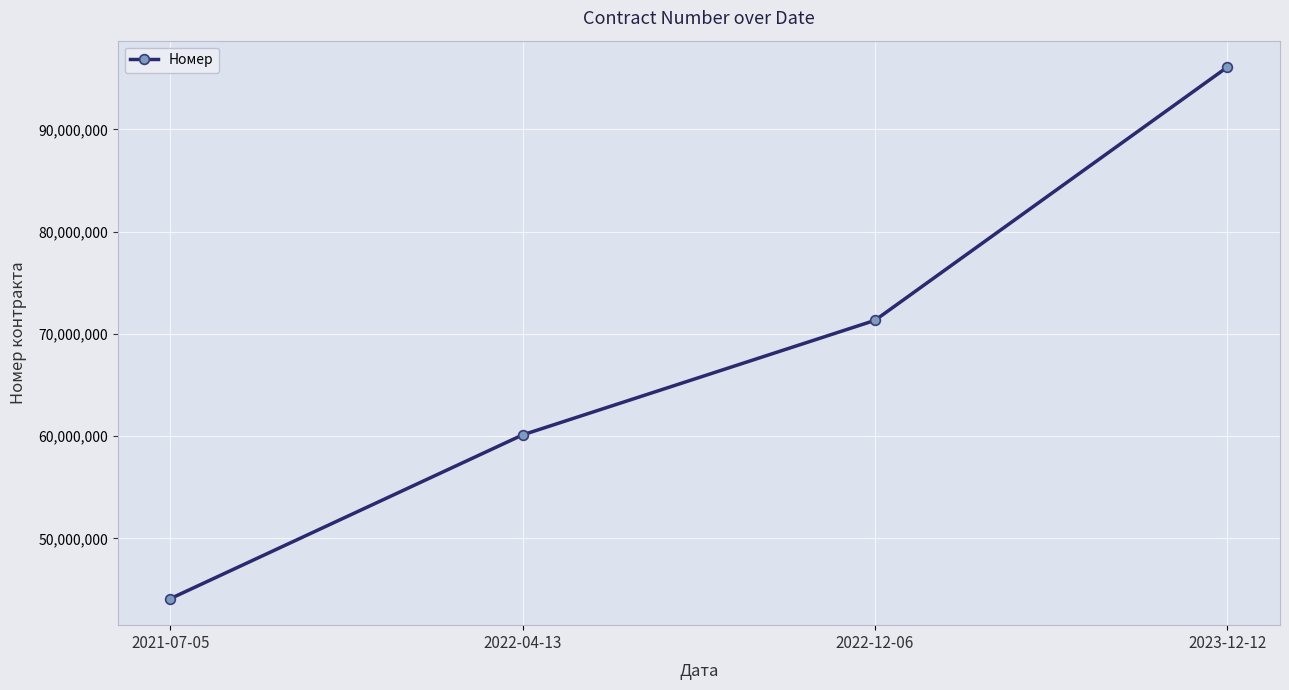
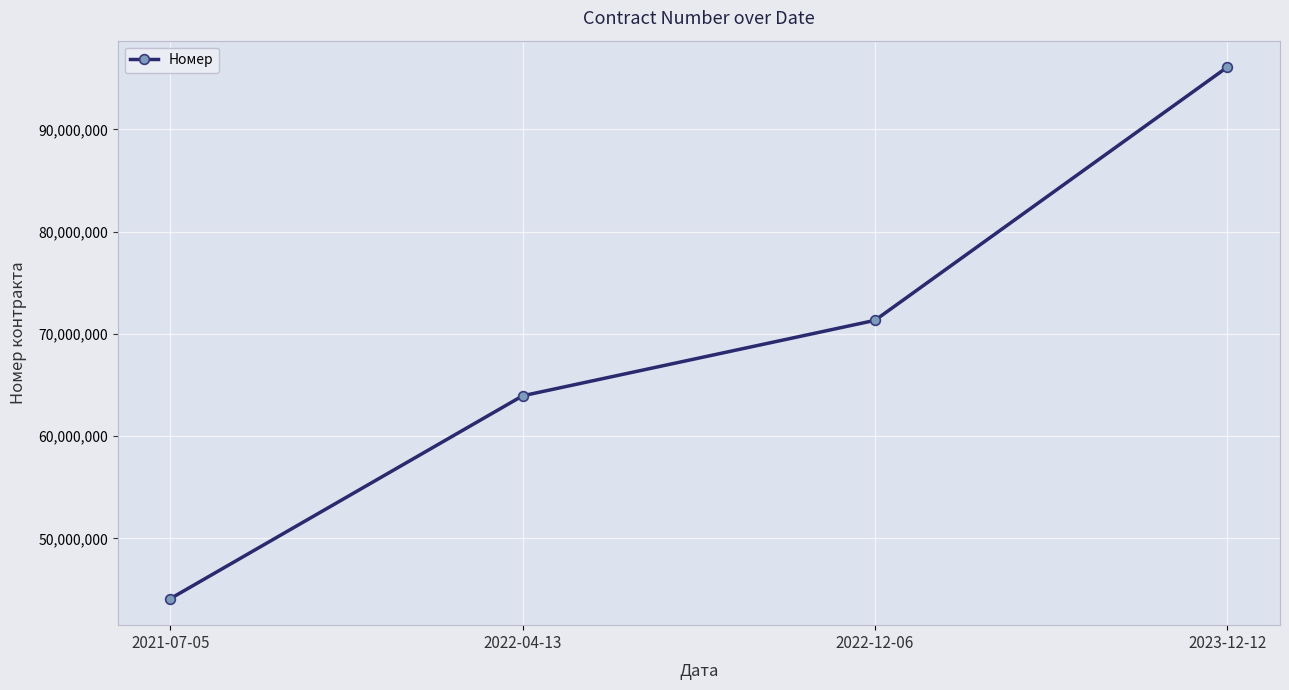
2022-04-13: 60,100,000 -> 63,900,000
